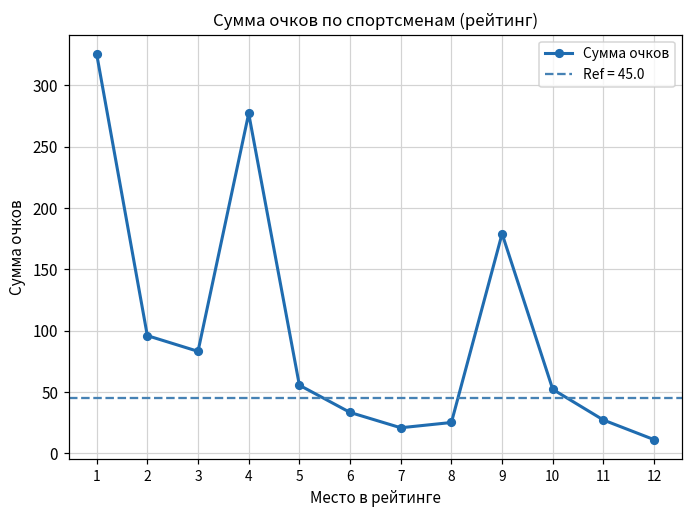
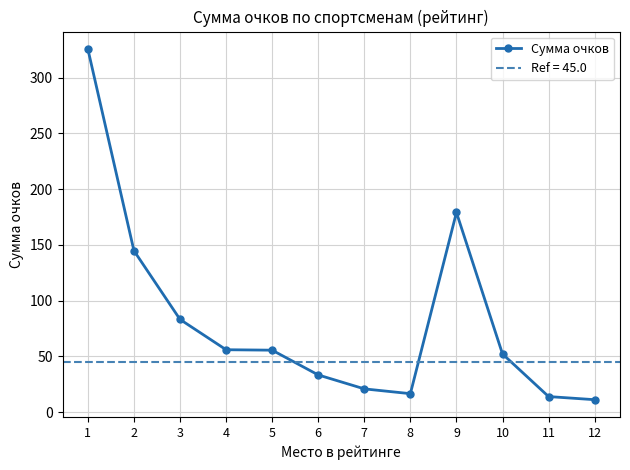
2: 96 -> 145
4: 277 -> 56
8: 25 -> 17
11: 27 -> 14
